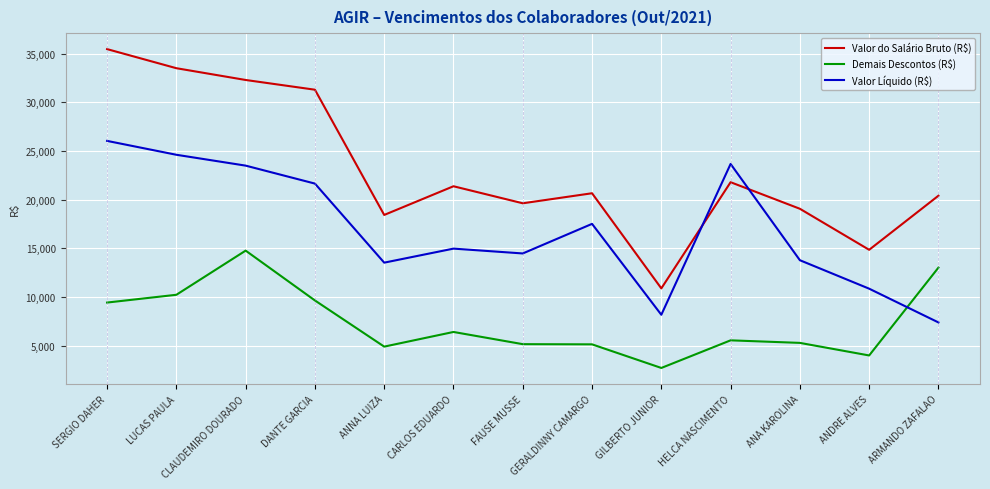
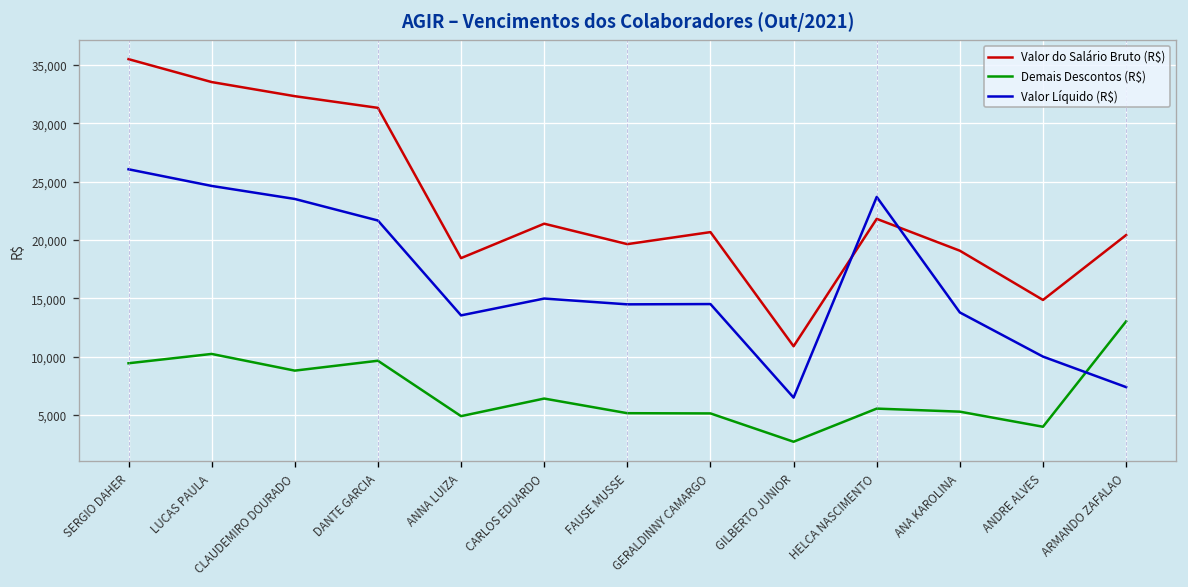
Demais Descontos (R$), CLAUDEMIRO DOURADO: 15,000 -> 9,000
Valor Líquido (R$), GERALDINNY CAMARGO: 18,000 -> 15,000
Valor Líquido (R$), GILBERTO JUNIOR: 8,000 -> 6,000
Valor Líquido (R$), ANDRE ALVES: 11,000 -> 10,000
